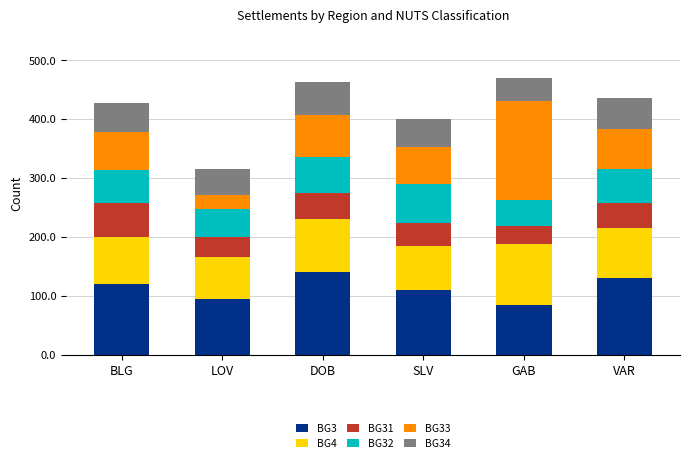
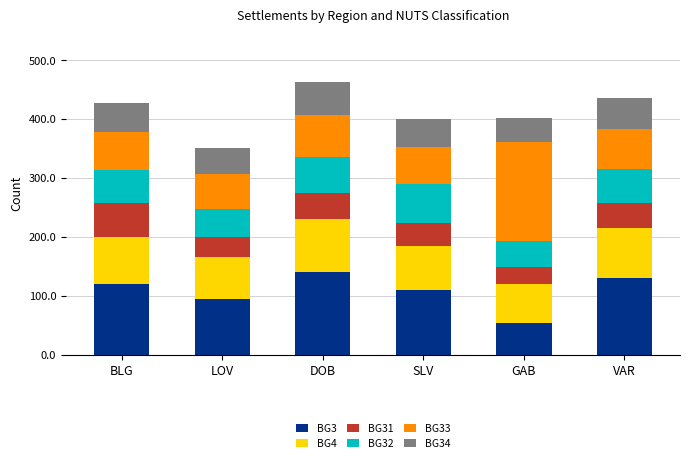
BG33, LOV: 20 -> 60
BG3, GAB: 90 -> 50
BG4, GAB: 100 -> 70
